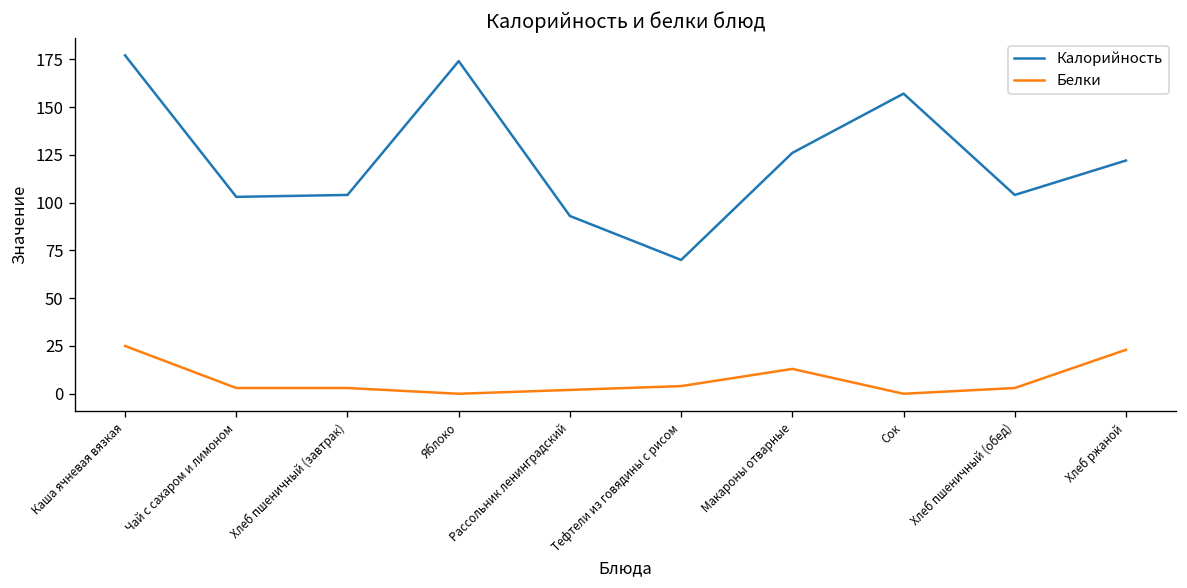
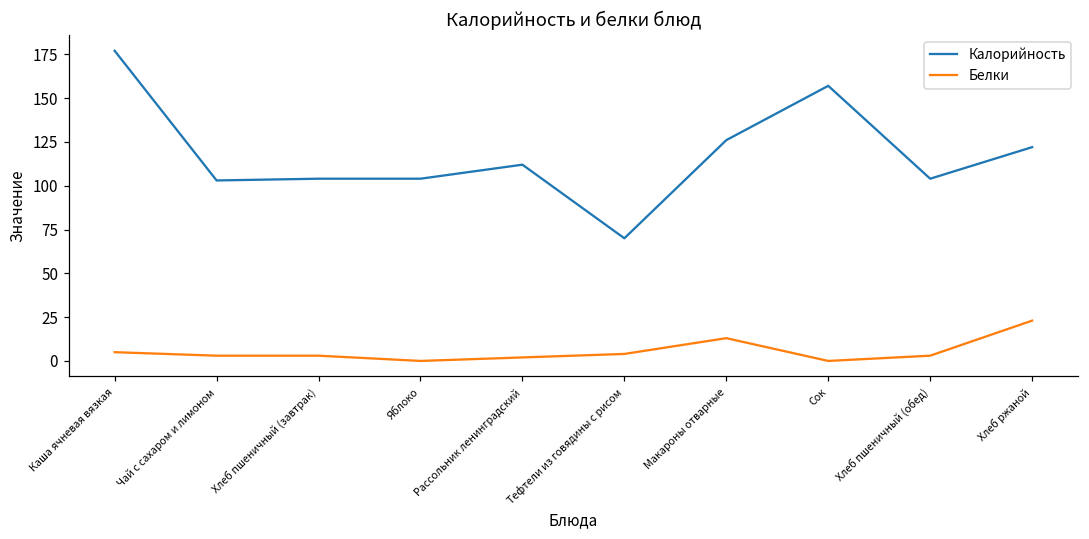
Белки, Каша ячневая вязкая: 25 -> 5
Калорийность, Яблоко: 174 -> 104
Калорийность, Рассольник ленинградский: 93 -> 112
